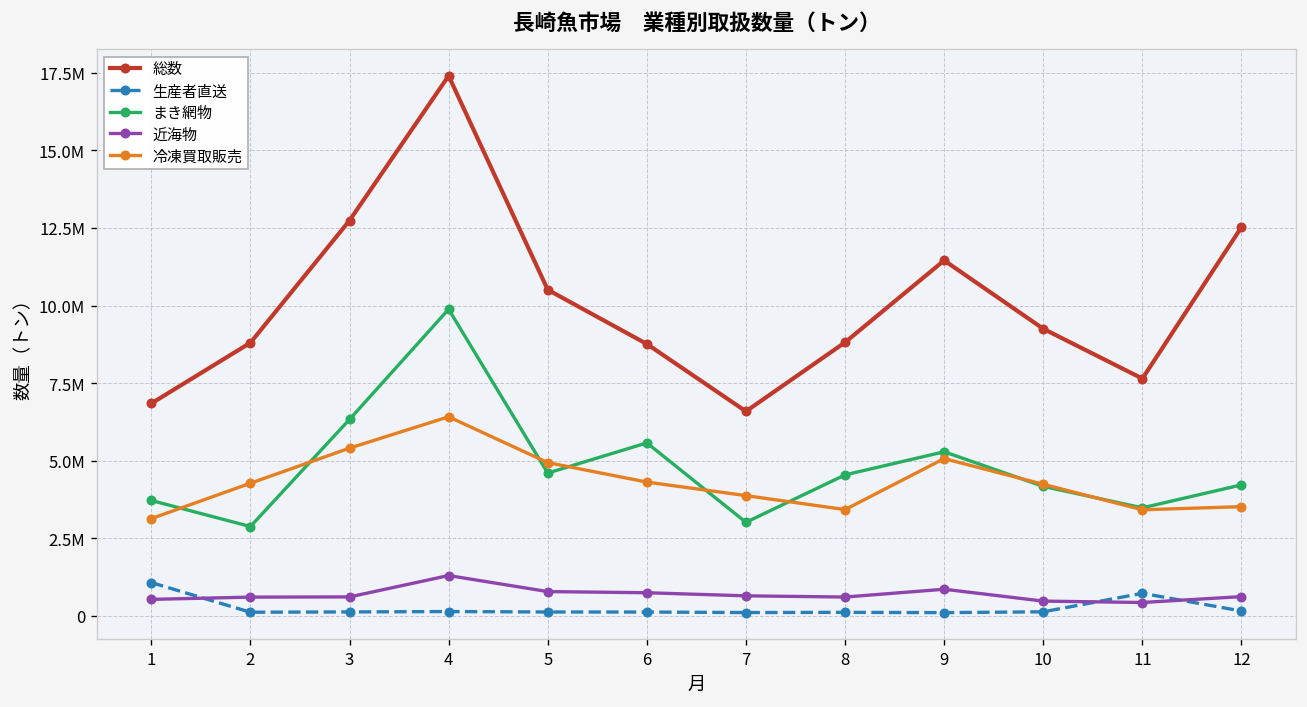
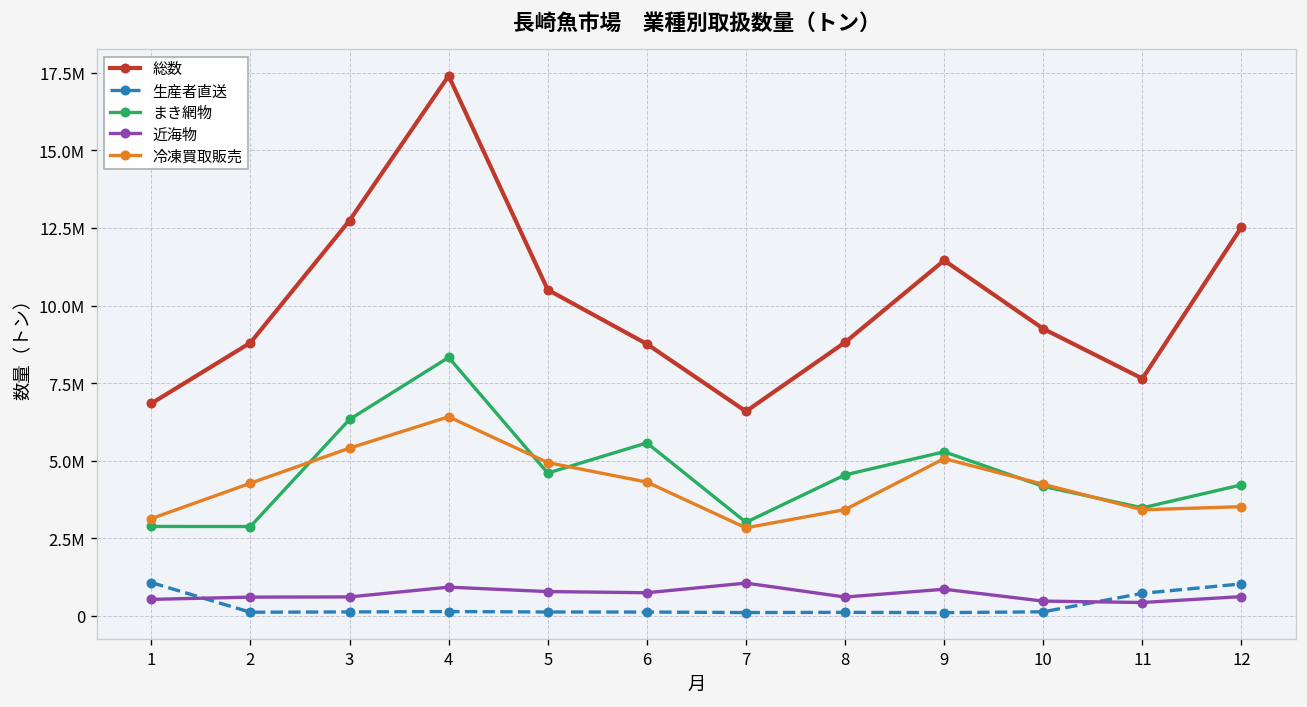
まき網物, 1: 3700000 -> 2900000
まき網物, 4: 9900000 -> 8300000
近海物, 4: 1300000 -> 900000
近海物, 7: 600000 -> 1100000
冷凍買取販売, 7: 3900000 -> 2800000
生産者直送, 12: 200000 -> 1000000
